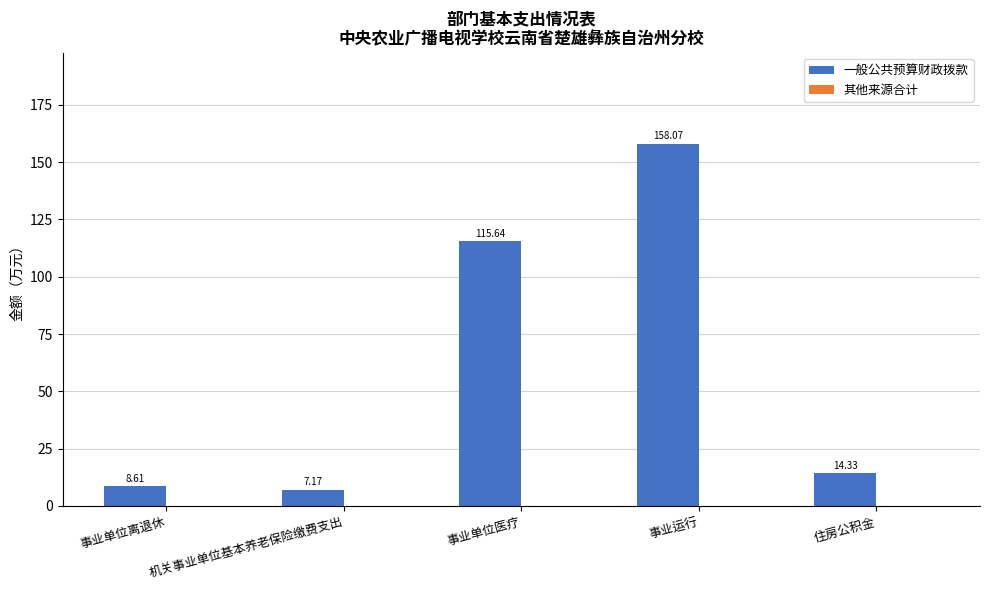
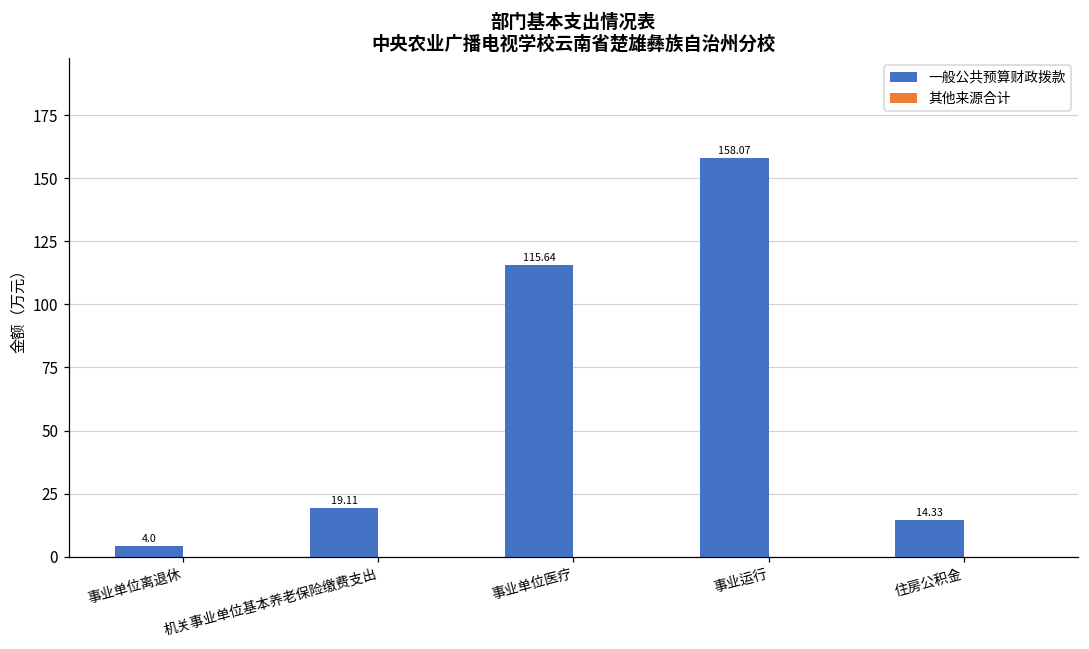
一般公共预算财政拨款, 事业单位离退休: 8.61 -> 4.0
一般公共预算财政拨款, 机关事业单位基本养老保险缴费支出: 7.17 -> 19.11
